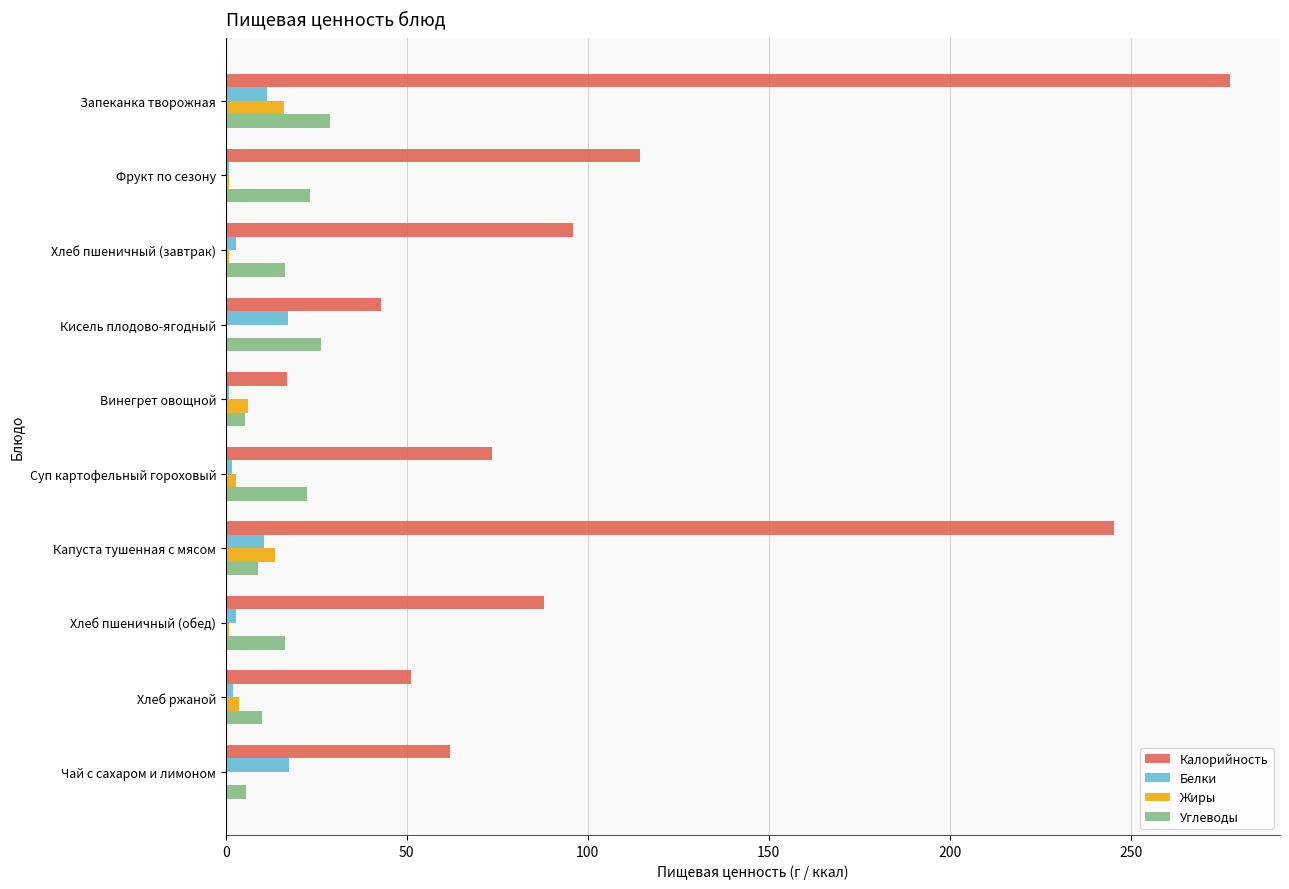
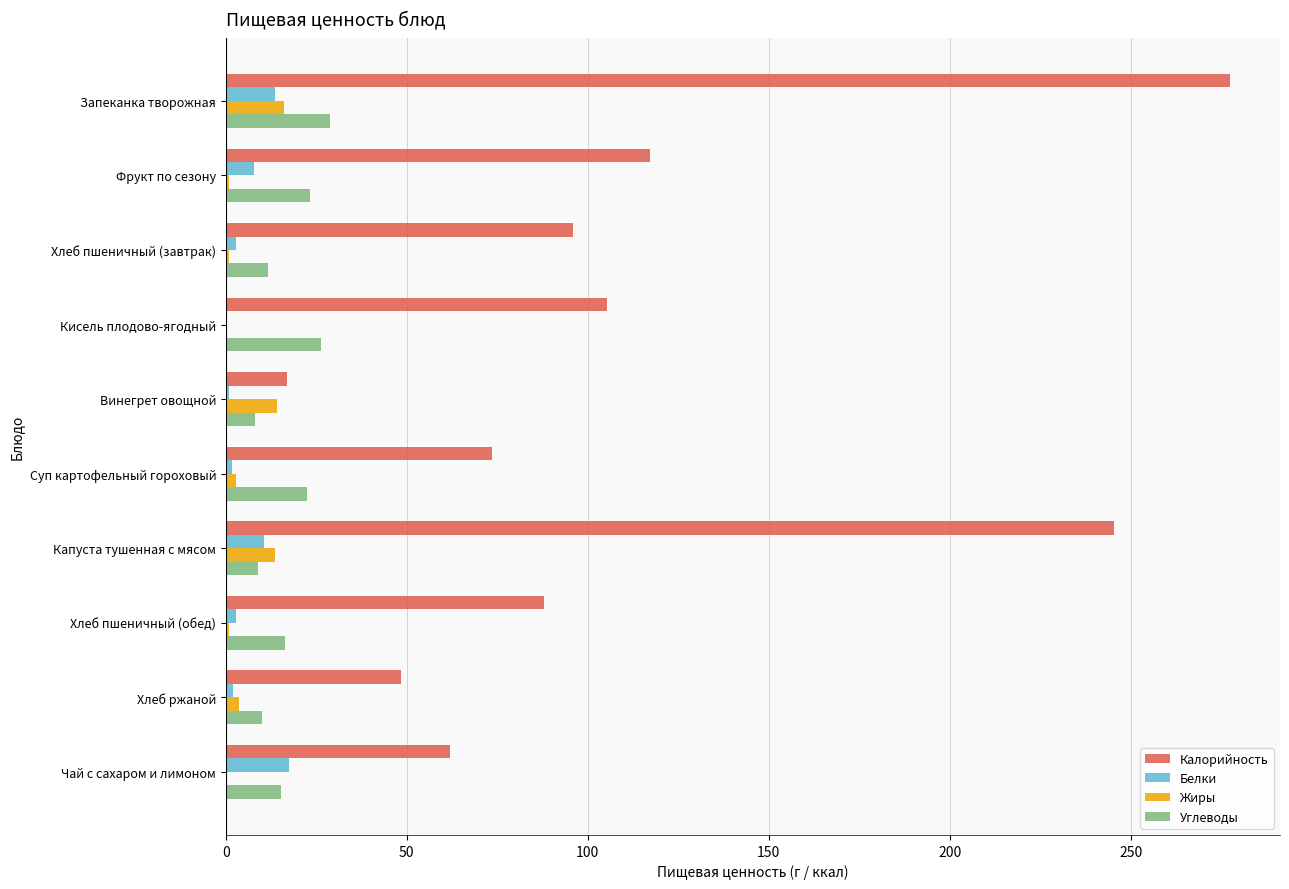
Белки, Запеканка творожная: 11 -> 14
Калорийность, Фрукт по сезону: 114 -> 117
Белки, Фрукт по сезону: 1 -> 8
Углеводы, Хлеб пшеничный (завтрак): 16 -> 12
Калорийность, Кисель плодово-ягодный: 43 -> 105
Белки, Кисель плодово-ягодный: 17 -> 0
Жиры, Винегрет овощной: 6 -> 14
Углеводы, Винегрет овощной: 5 -> 8
Калорийность, Хлеб ржаной: 51 -> 48
Углеводы, Чай с сахаром и лимоном: 6 -> 15
